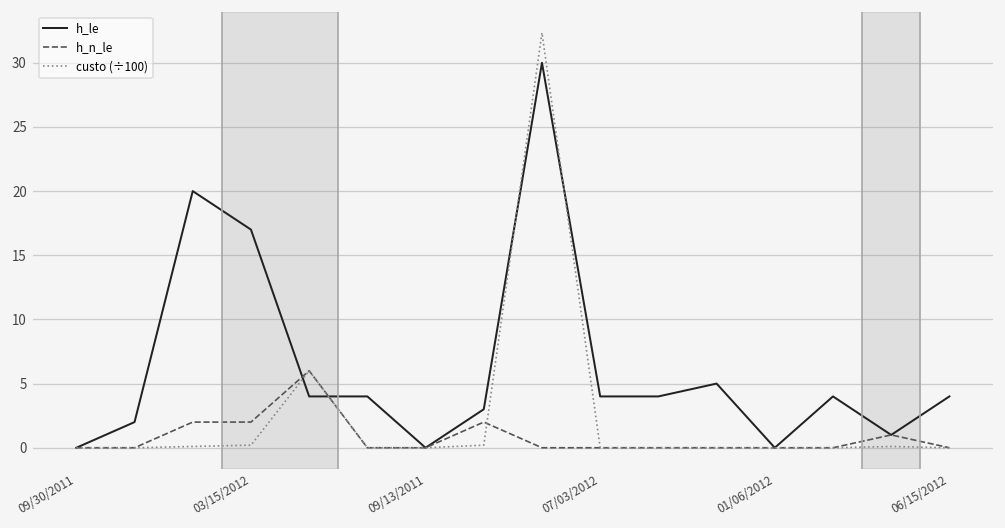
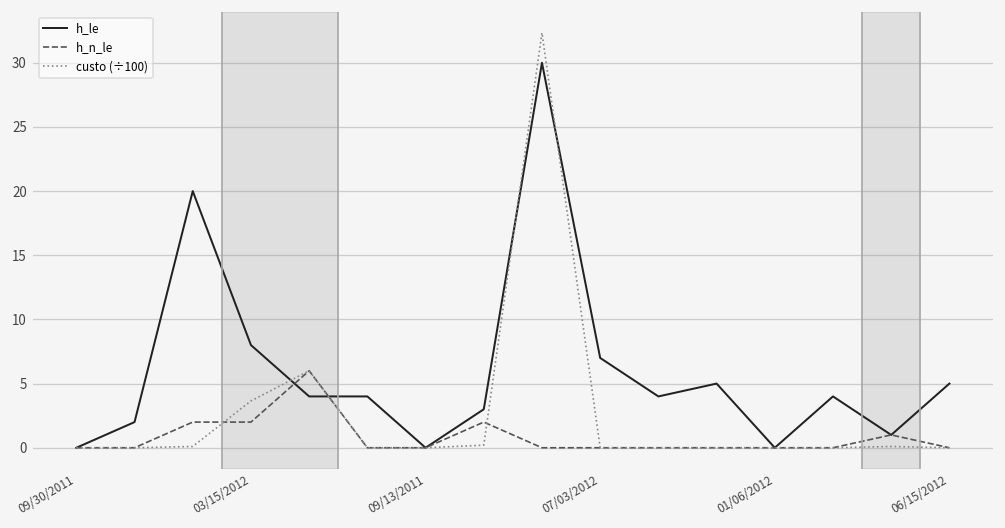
h_le, 03/15/2012: 17 -> 8
custo (÷100), 03/15/2012: 0.2 -> 3.7
h_le, 07/03/2012: 4 -> 7
h_le, 06/15/2012: 4 -> 5
